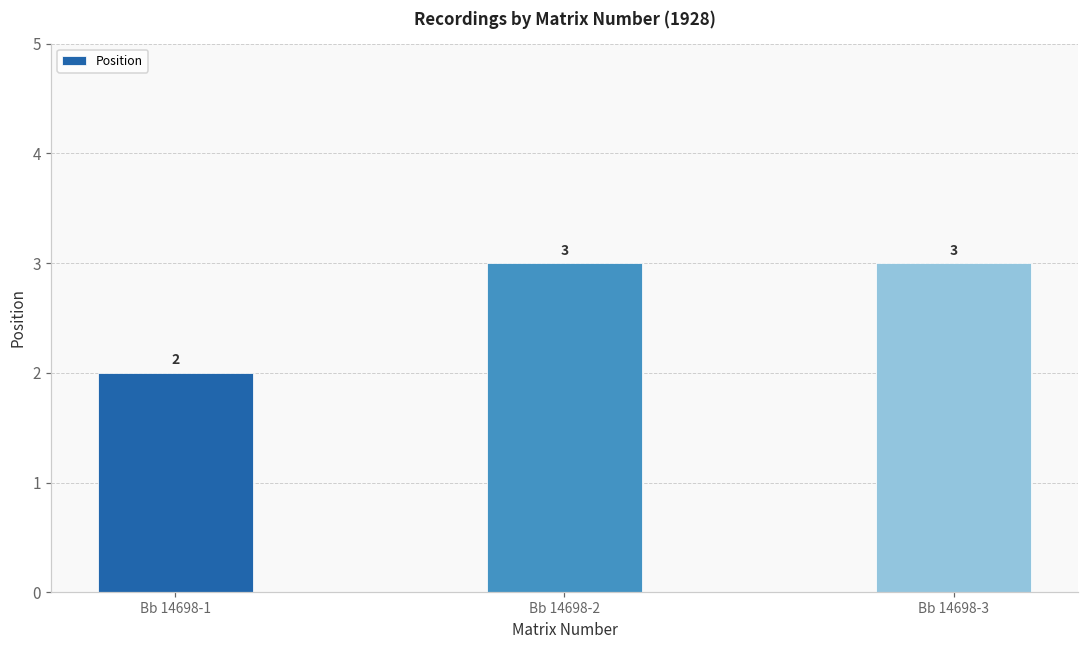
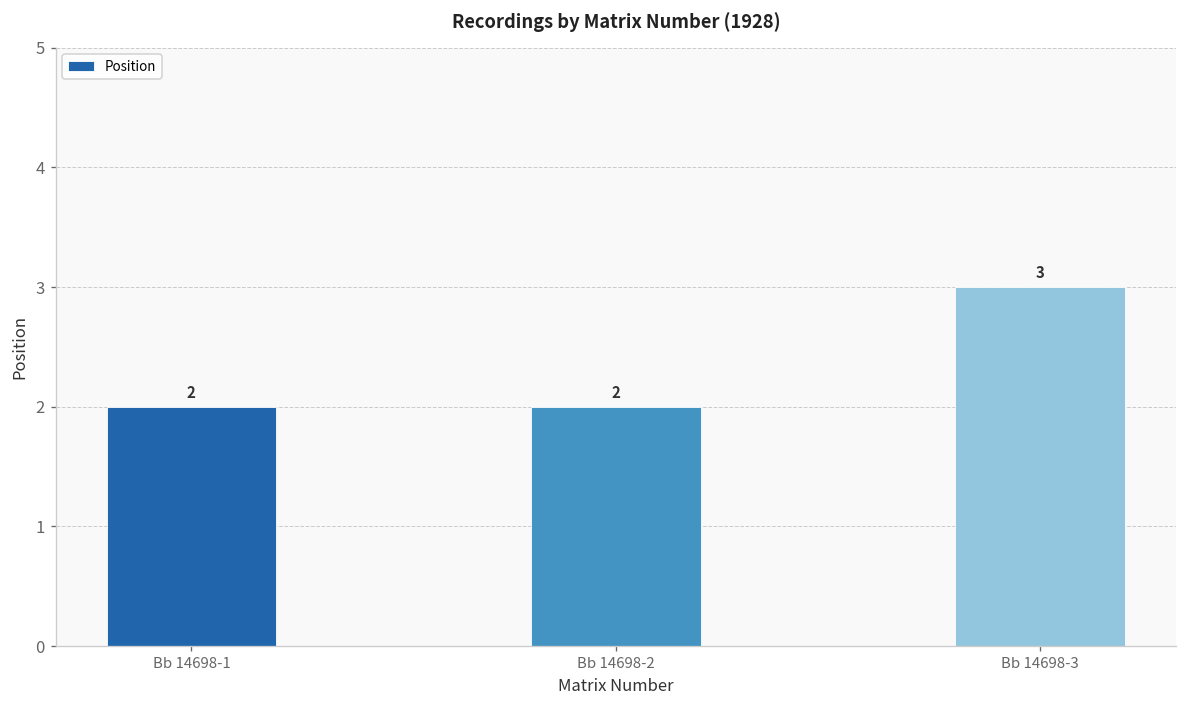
Bb 14698-2: 3 -> 2
